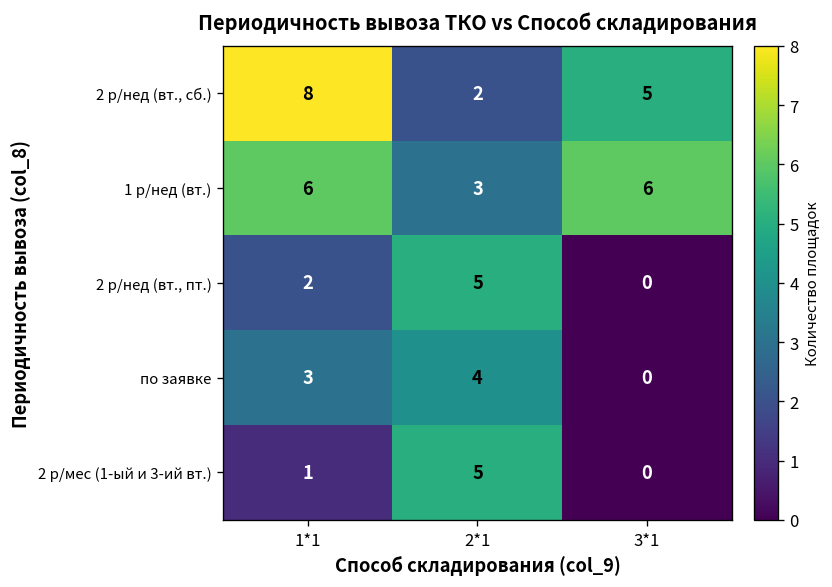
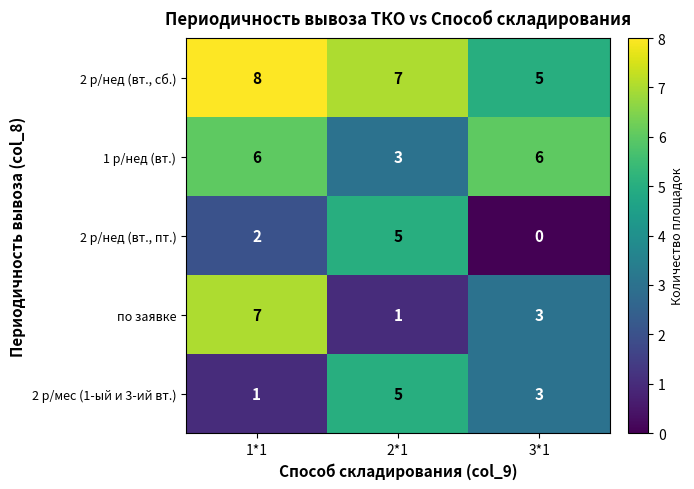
2 р/нед (вт., сб.), 2*1: 2 -> 7
по заявке, 1*1: 3 -> 7
по заявке, 2*1: 4 -> 1
по заявке, 3*1: 0 -> 3
2 р/мес (1-ый и 3-ий вт.), 3*1: 0 -> 3
